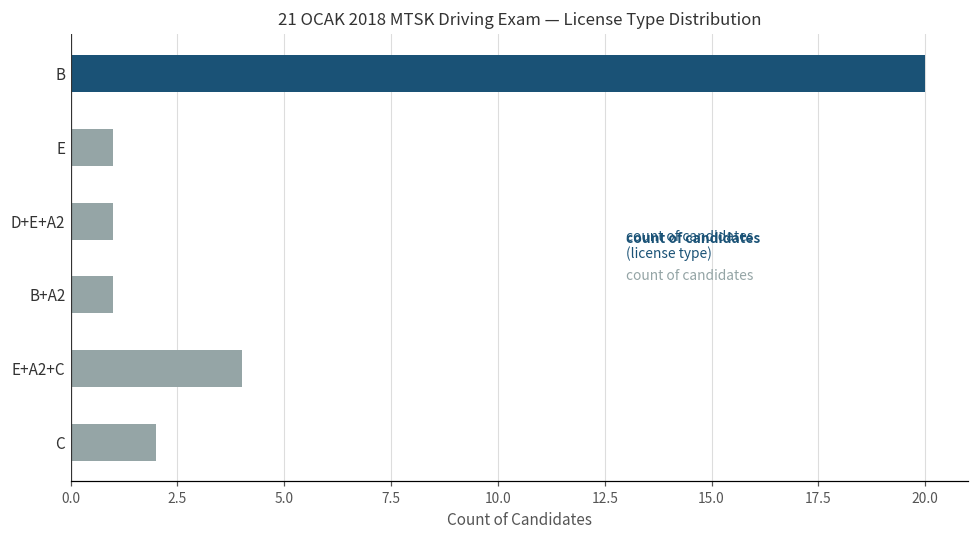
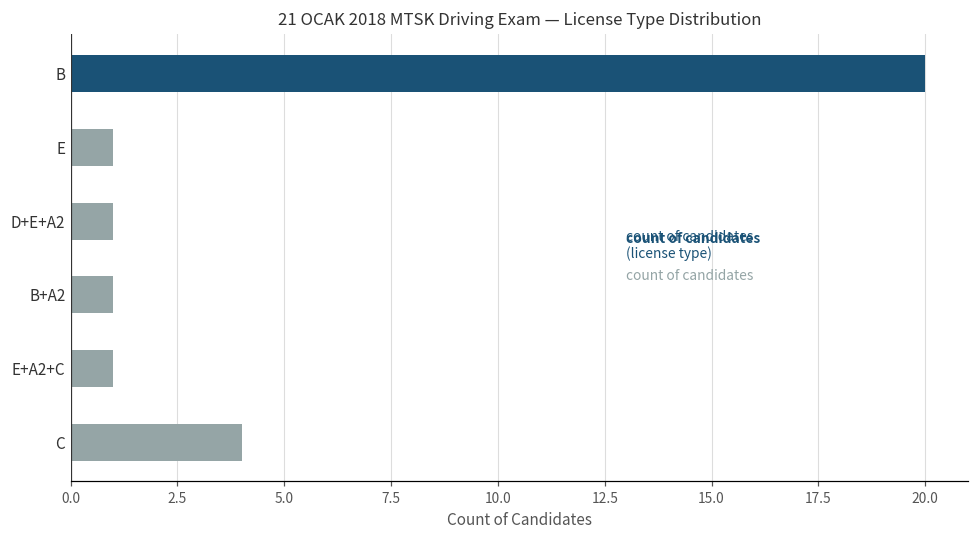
E+A2+C: 4 -> 1
C: 2 -> 4
